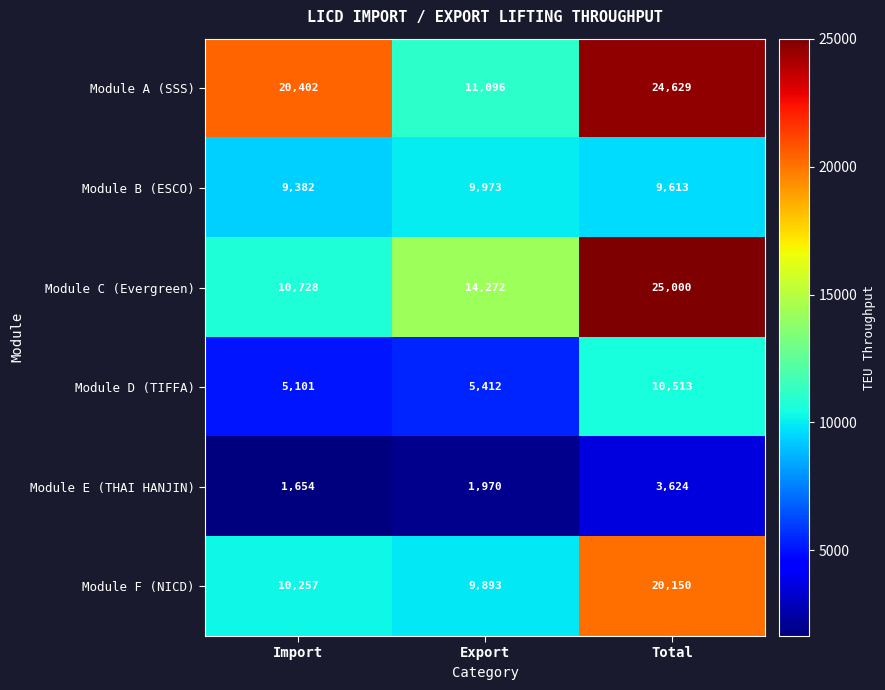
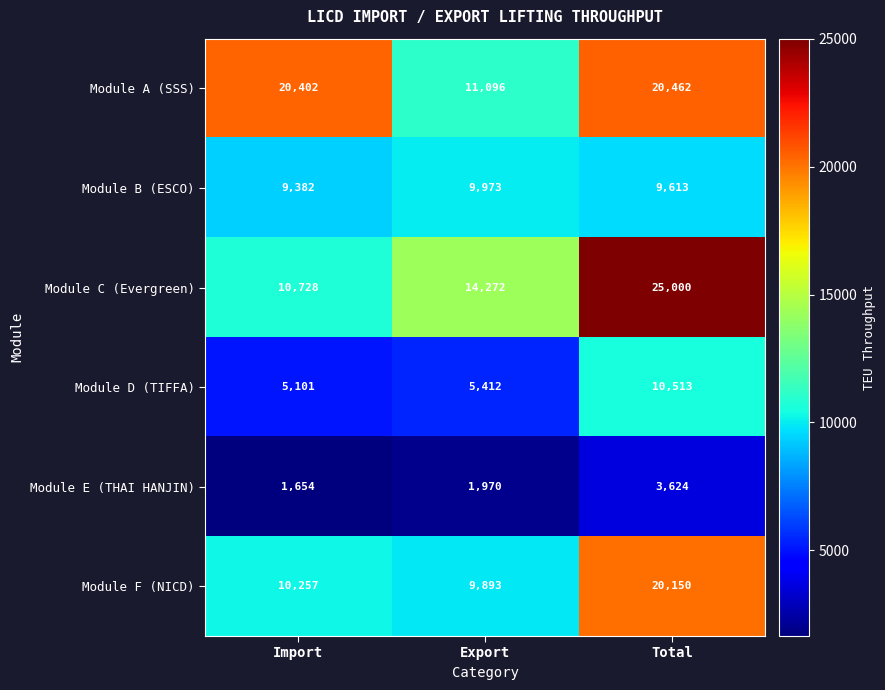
Module A (SSS), Total: 24,629 -> 20,462
